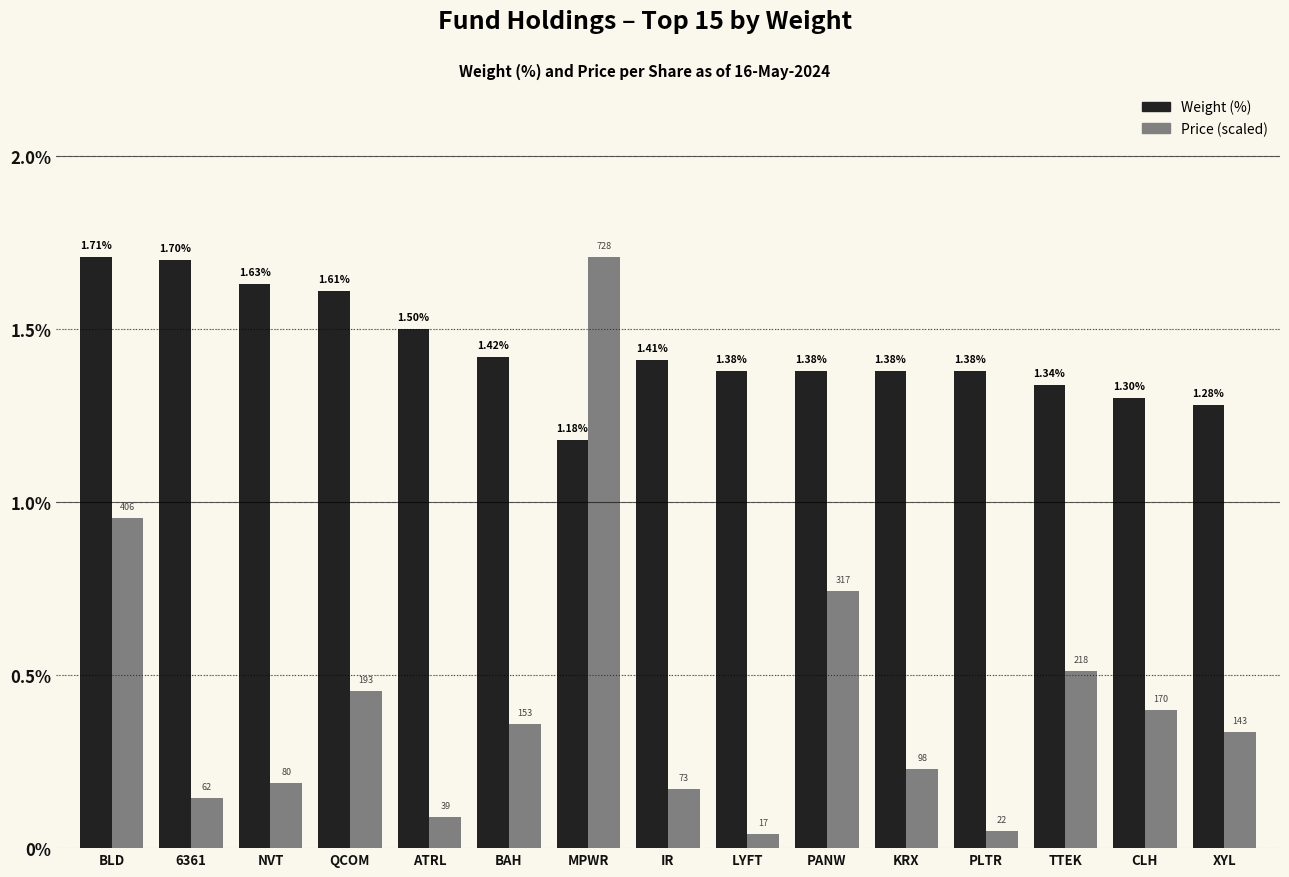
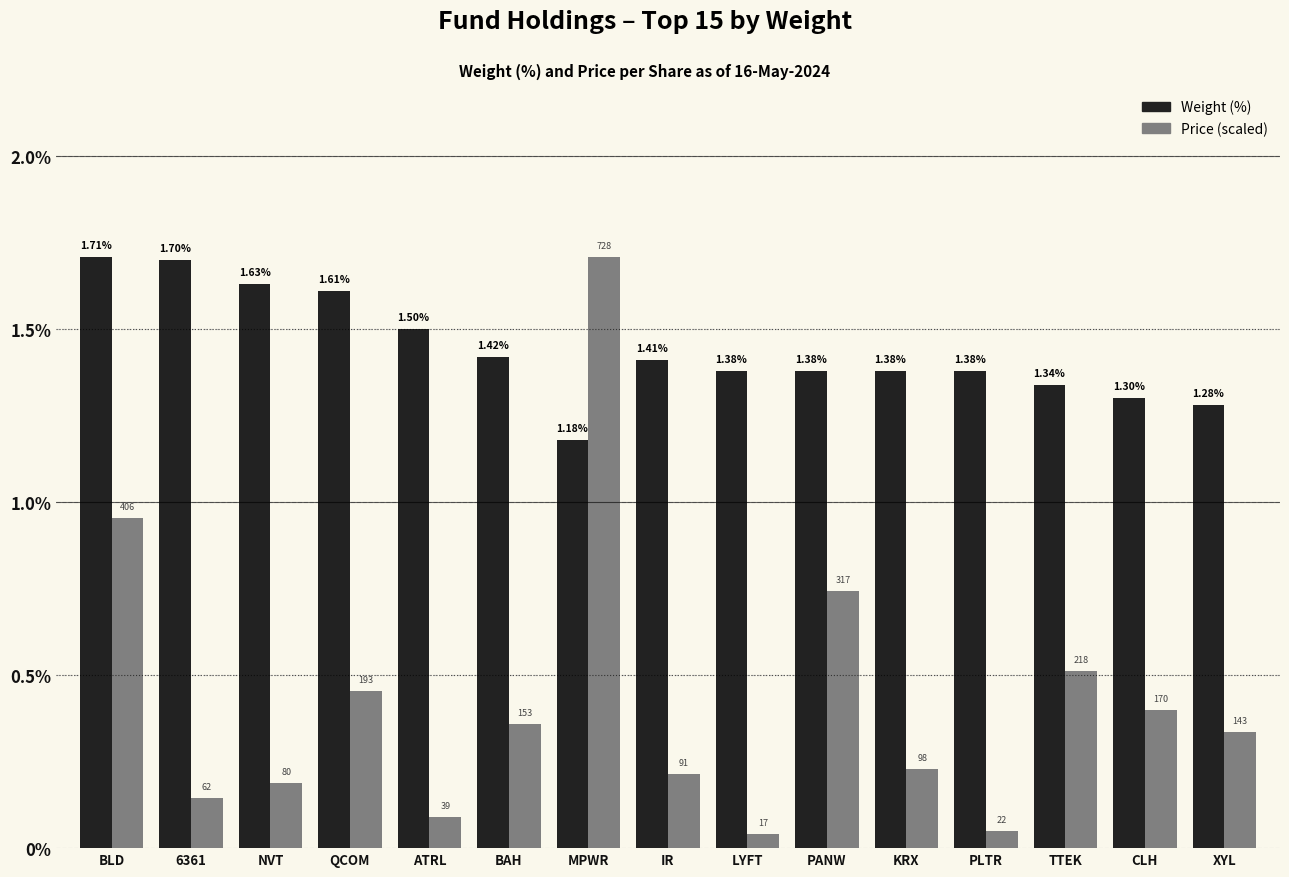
Price (scaled), IR: 73 -> 91
